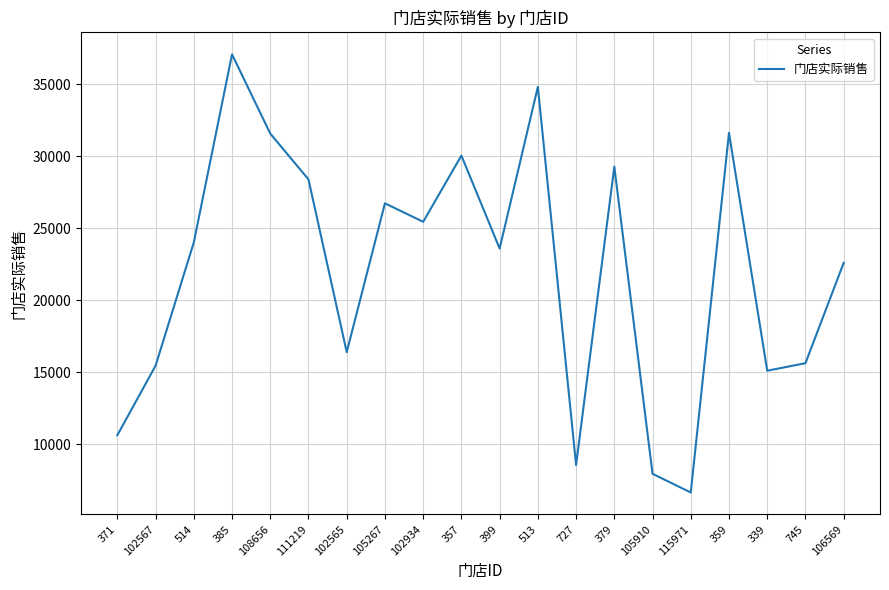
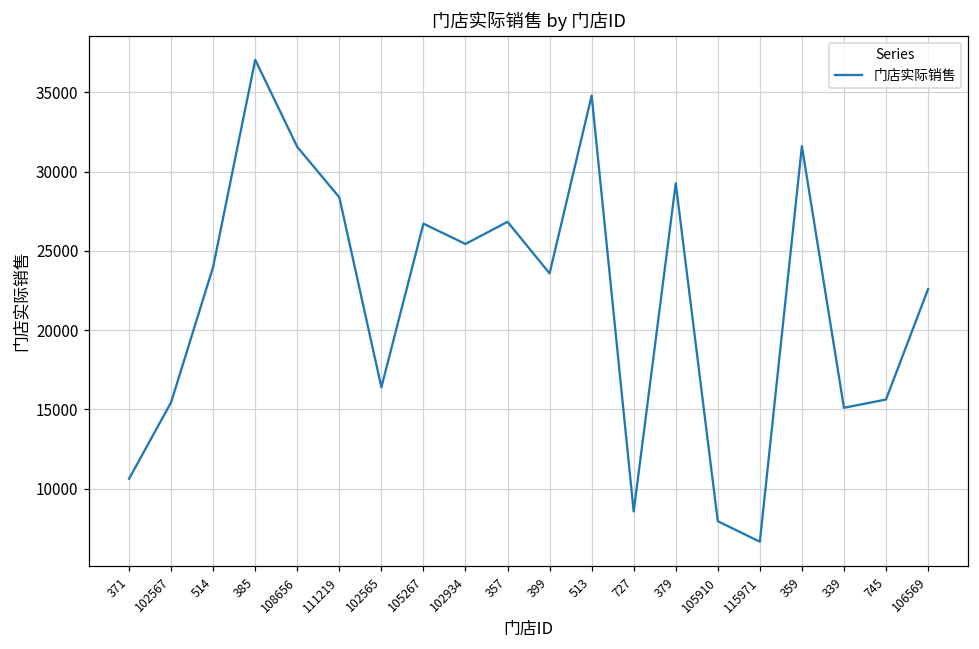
357: 30000 -> 26800
